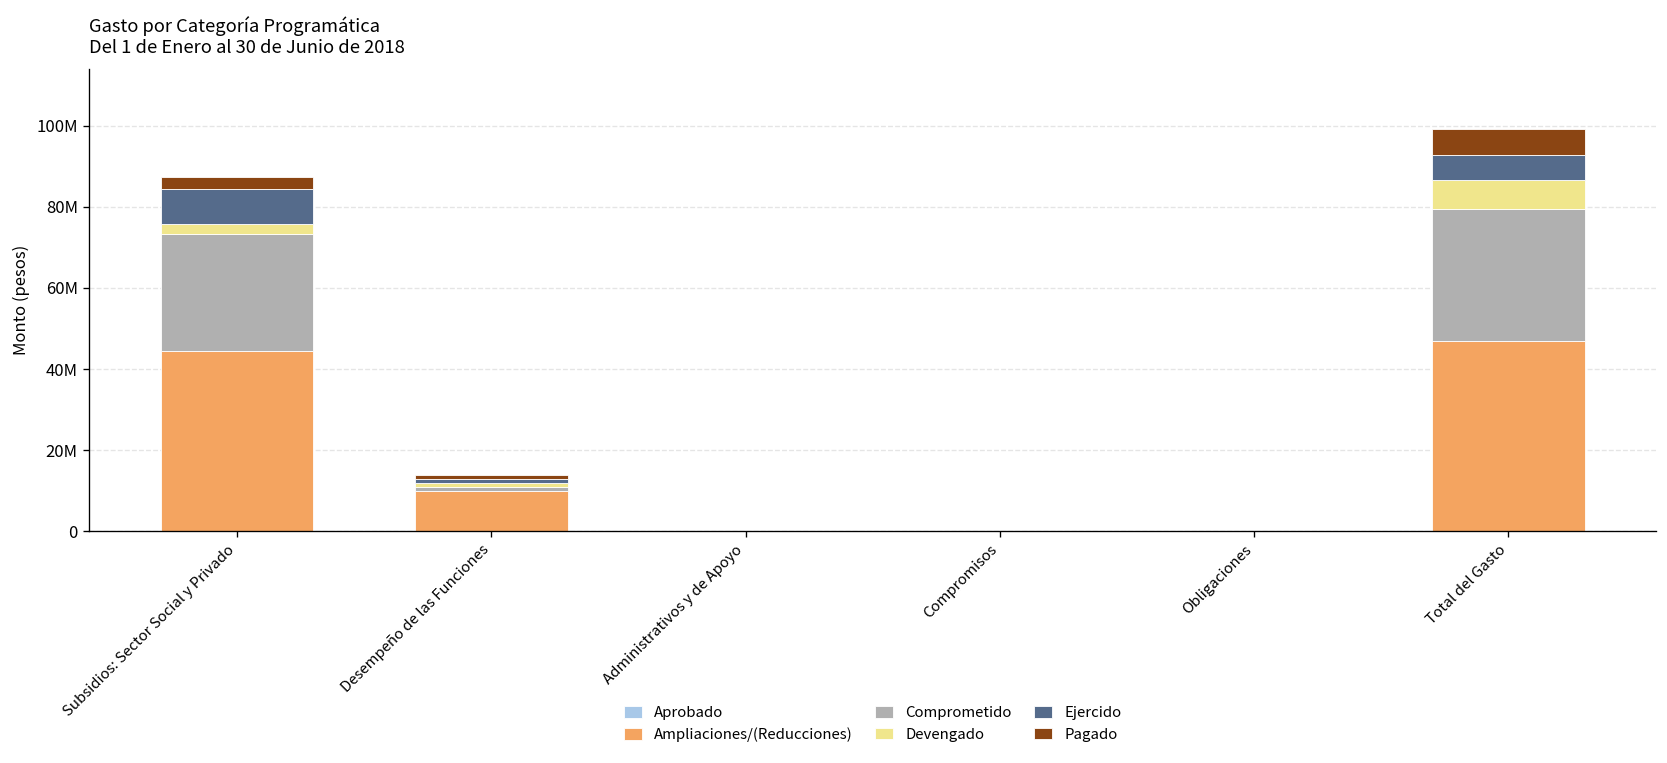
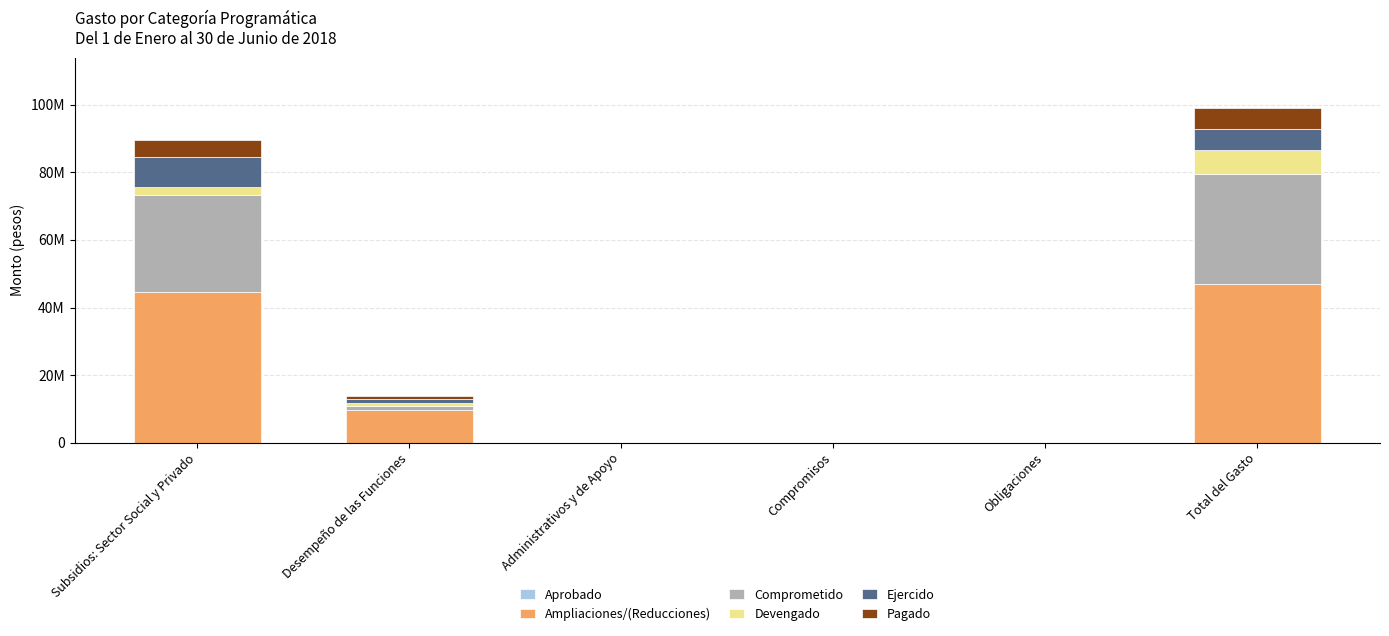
Pagado, Subsidios: Sector Social y Privado: 3000000 -> 5000000
